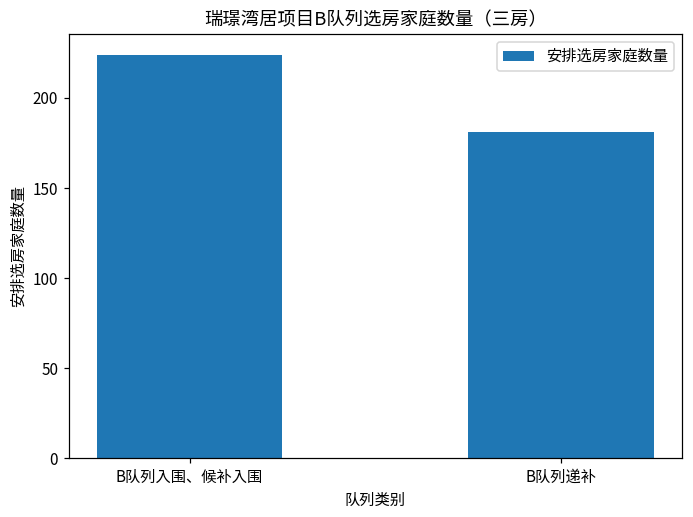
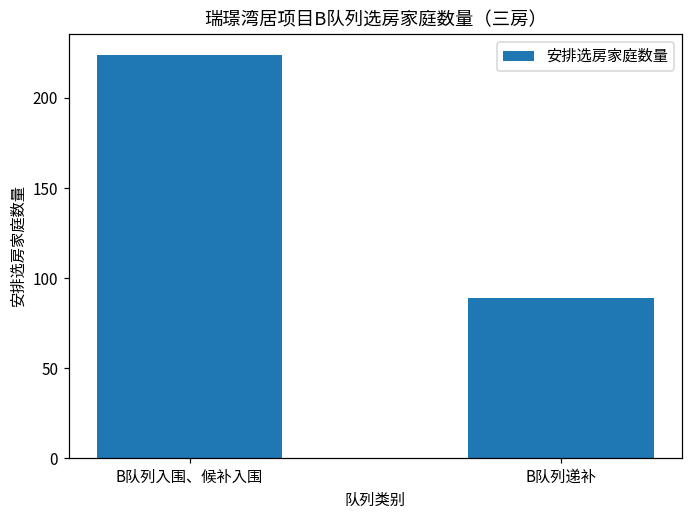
B队列递补: 181 -> 89
